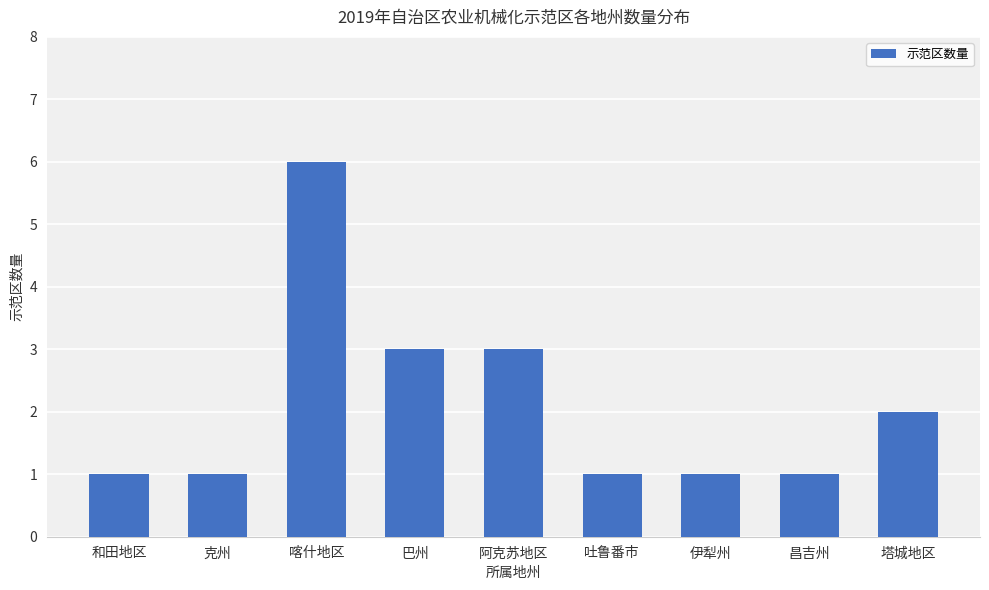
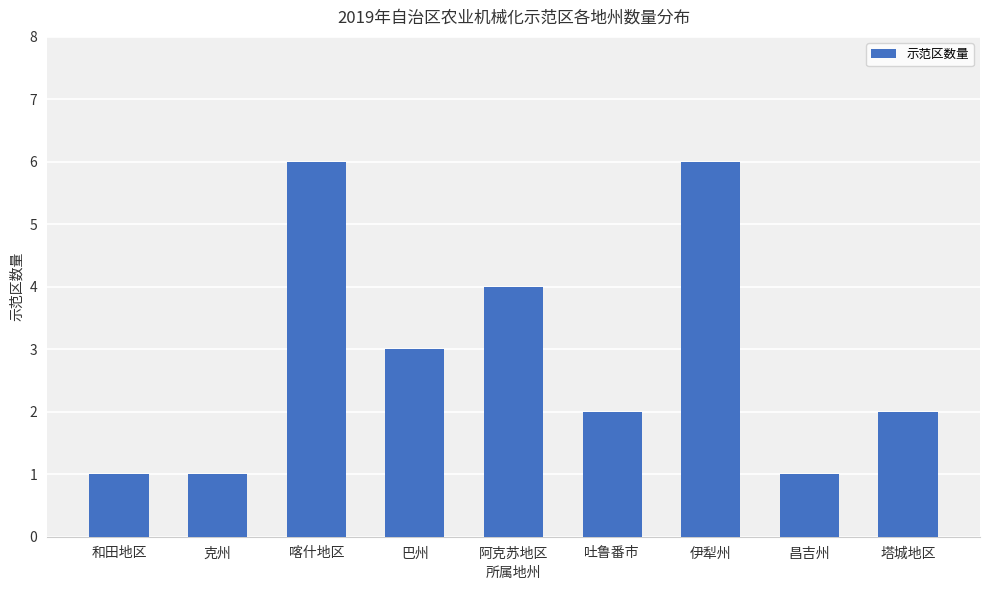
阿克苏地区: 3 -> 4
吐鲁番市: 1 -> 2
伊犁州: 1 -> 6
